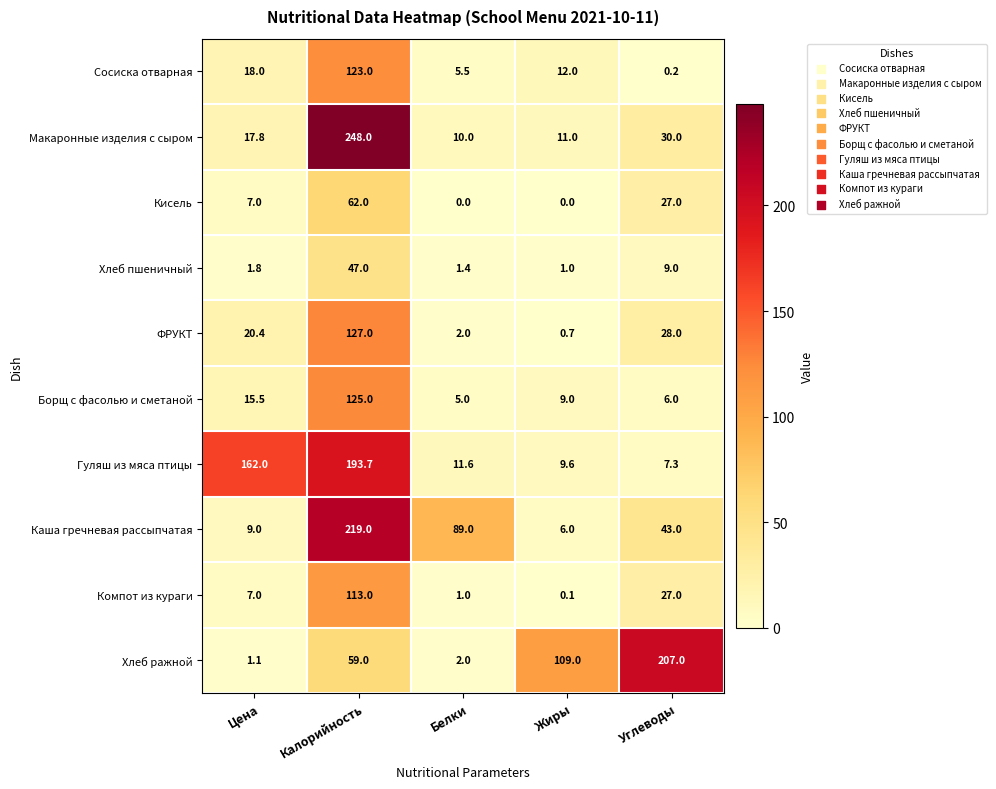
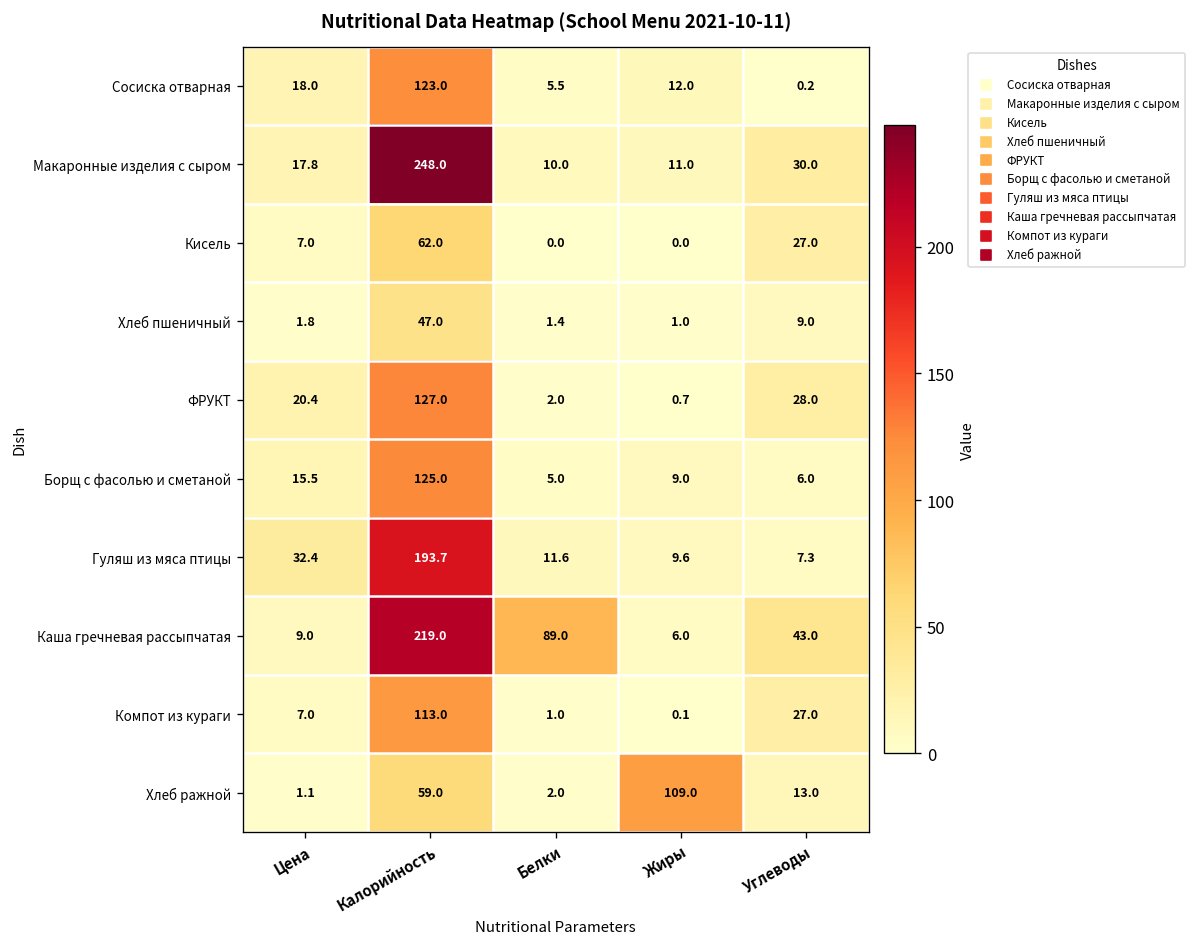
Гуляш из мяса птицы, Цена: 162.0 -> 32.4
Хлеб ражной, Углеводы: 207.0 -> 13.0
